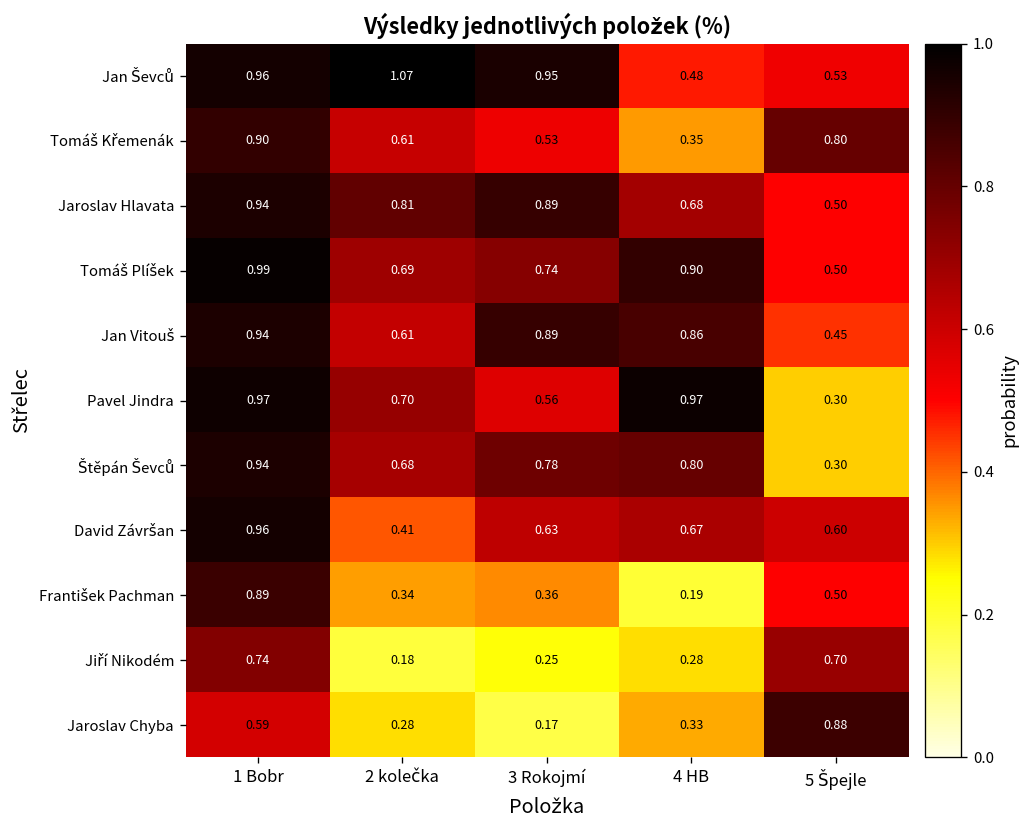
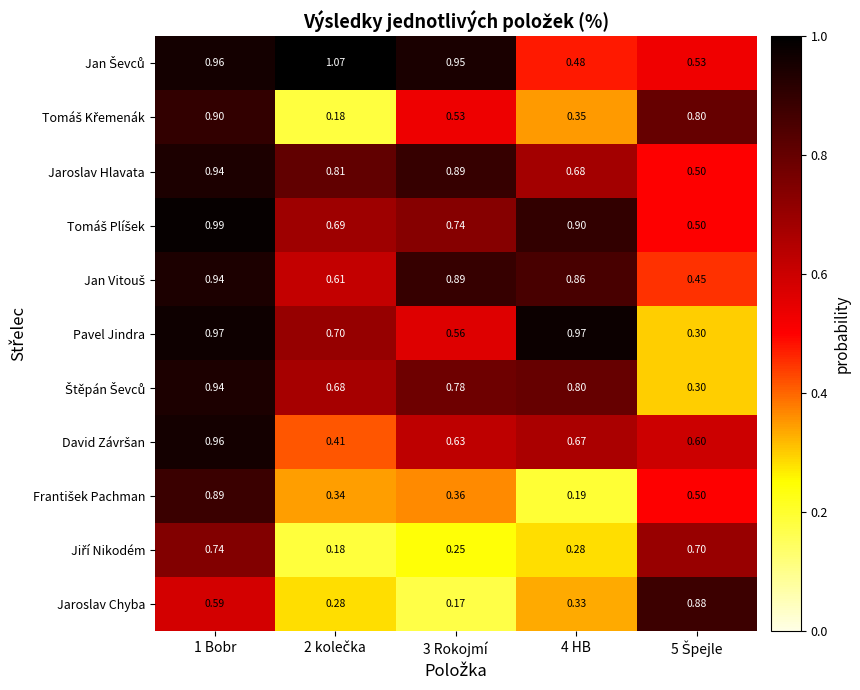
Tomáš Křemenák, 2 kolečka: 0.61 -> 0.18
